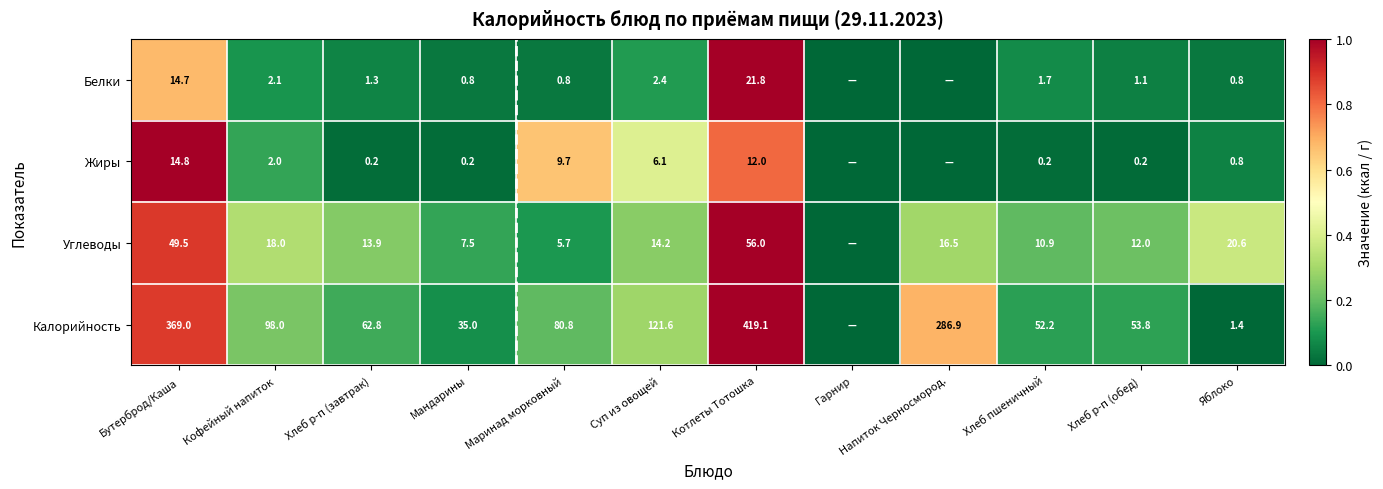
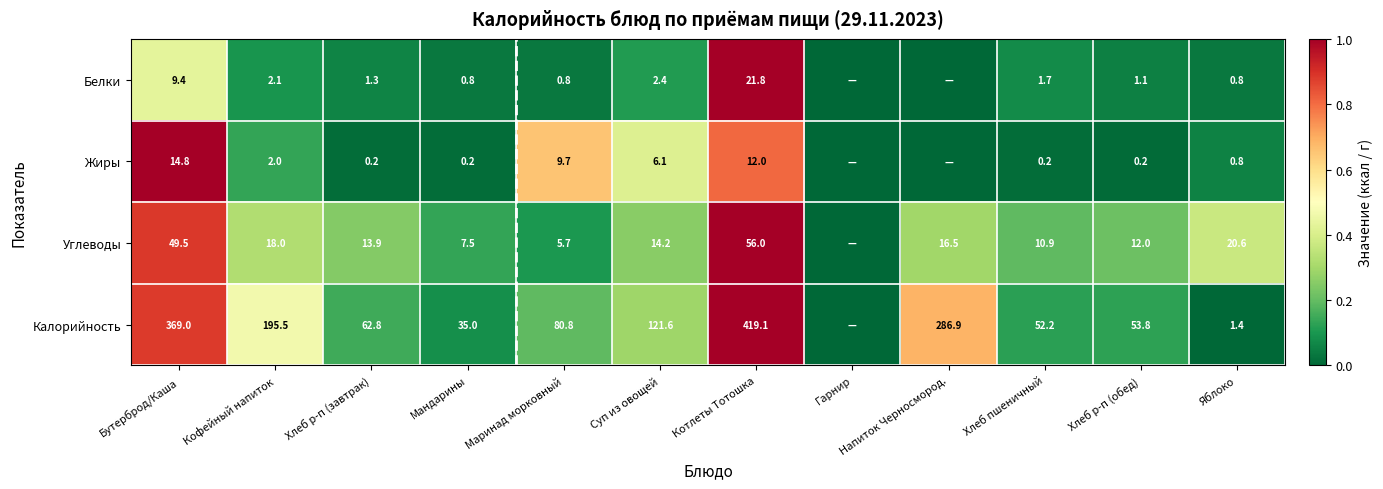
Белки, Бутерброд/Каша: 14.7 -> 9.4
Калорийность, Кофейный напиток: 98.0 -> 195.5
